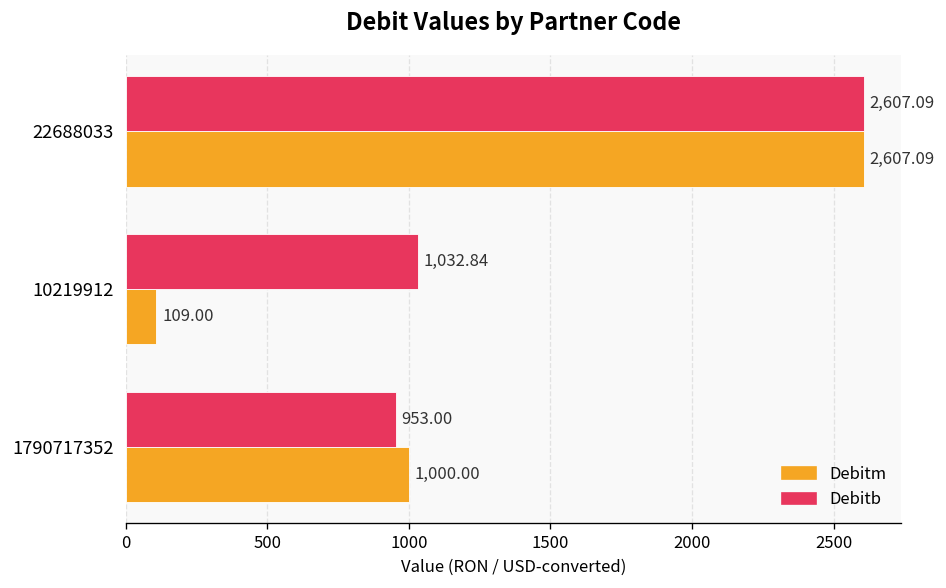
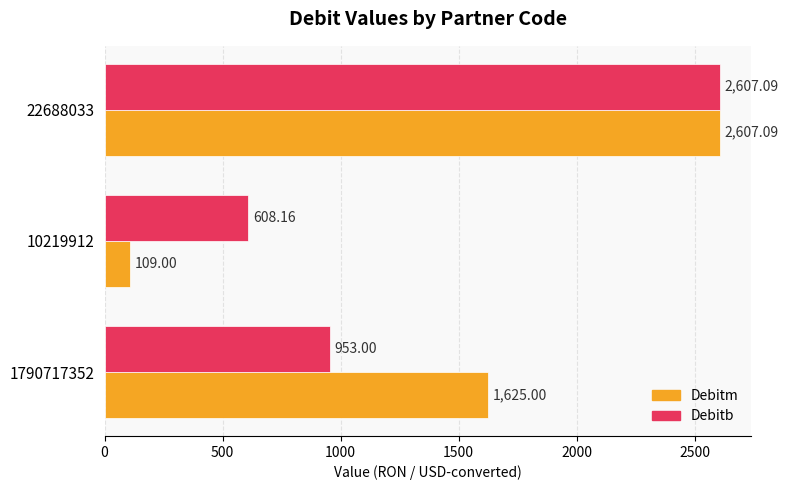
Debitb, 10219912: 1,032.84 -> 608.16
Debitm, 1790717352: 1,000.00 -> 1,625.00
